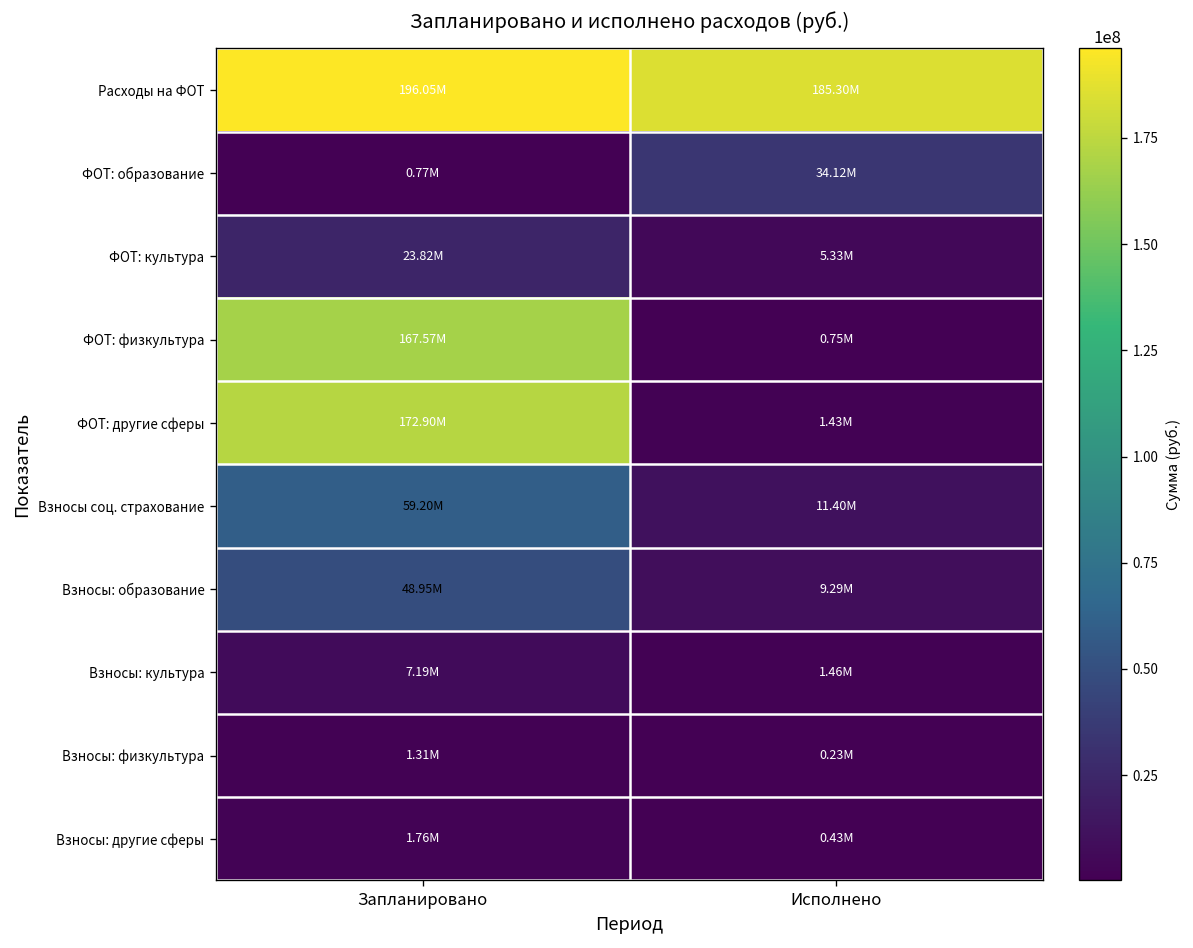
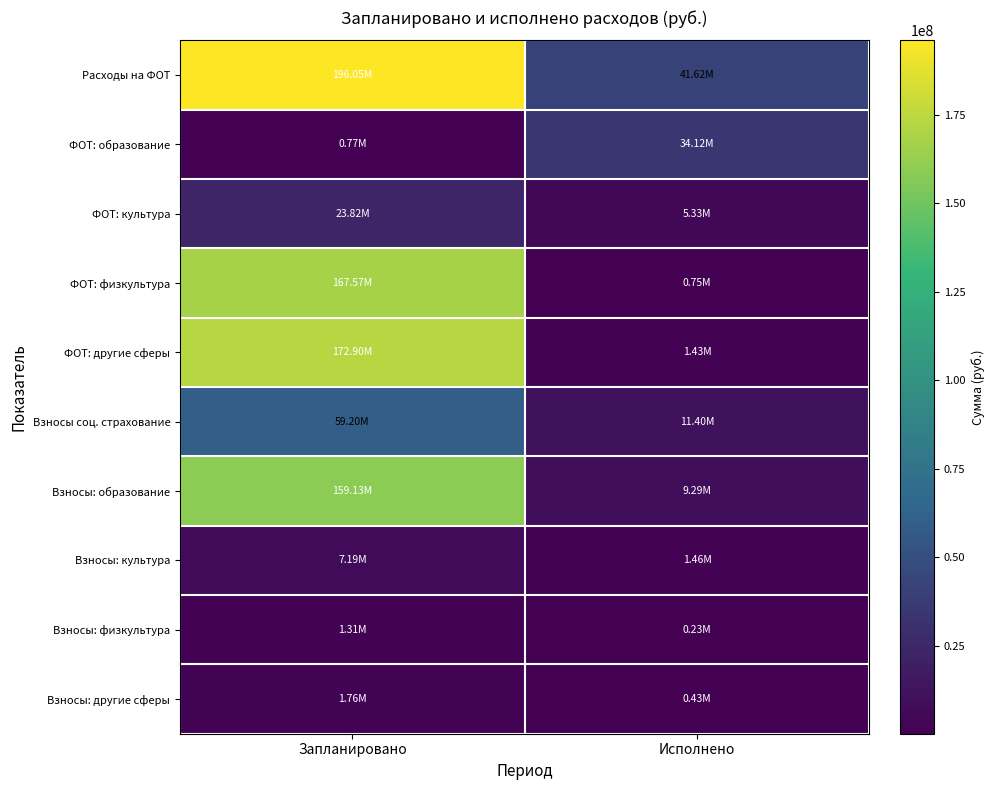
Расходы на ФОТ, Исполнено: 185.30M -> 41.62M
Взносы: образование, Запланировано: 48.95M -> 159.13M
